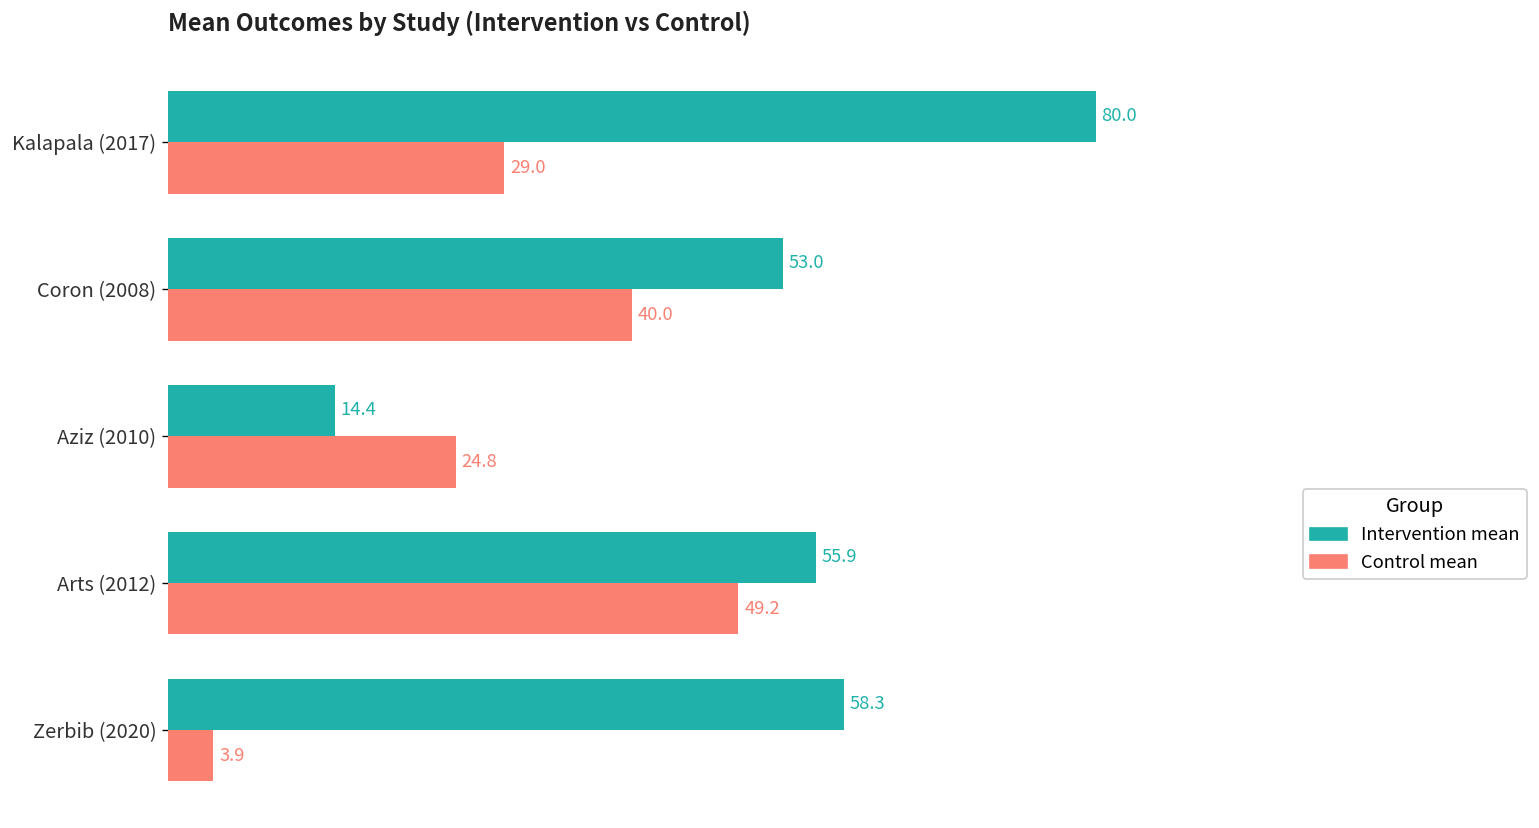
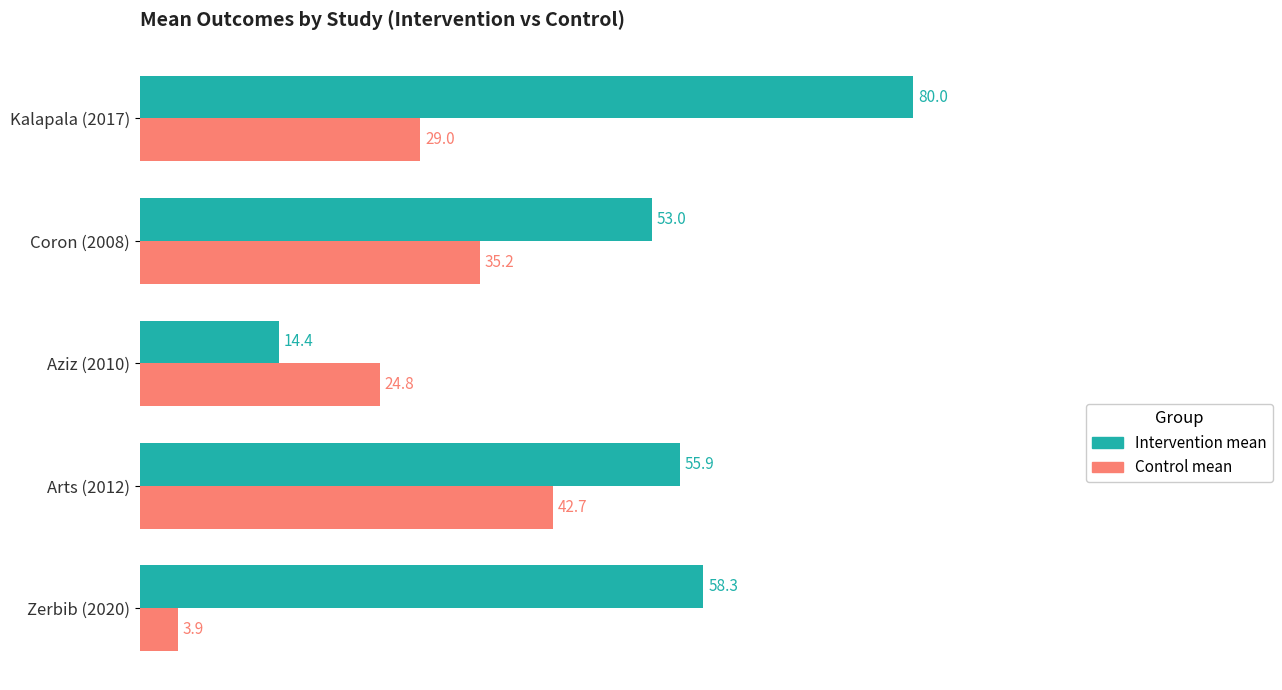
Control mean, Coron (2008): 40.0 -> 35.2
Control mean, Arts (2012): 49.2 -> 42.7
